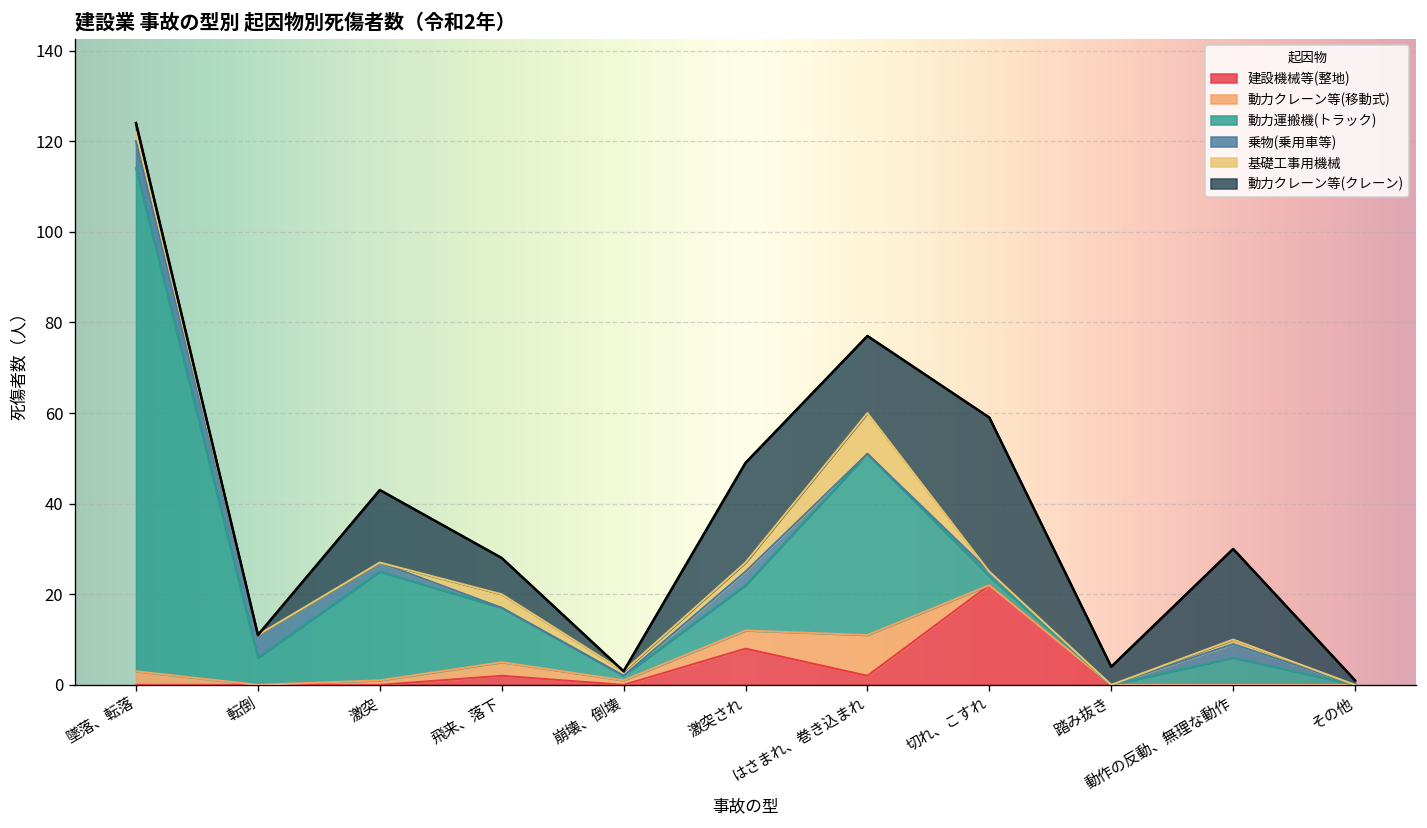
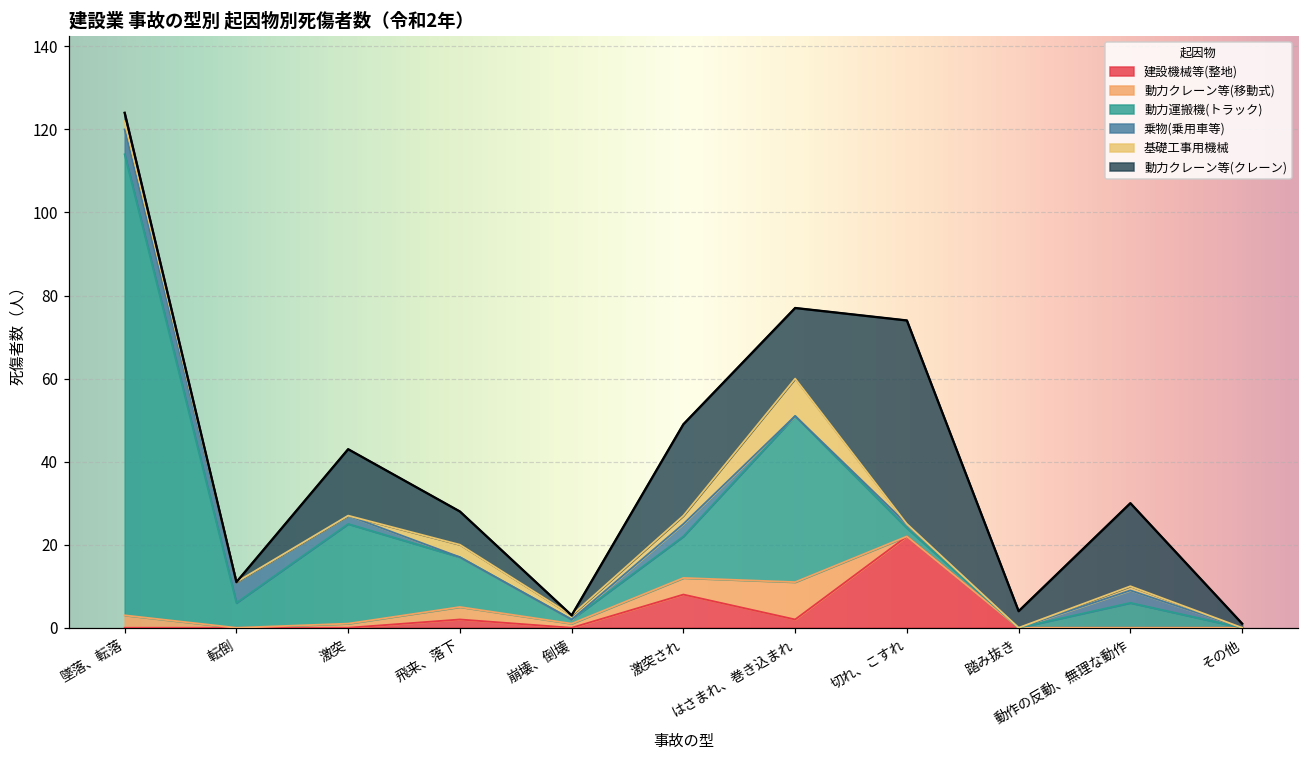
動力クレーン等(クレーン), 切れ、こすれ: 34 -> 49
